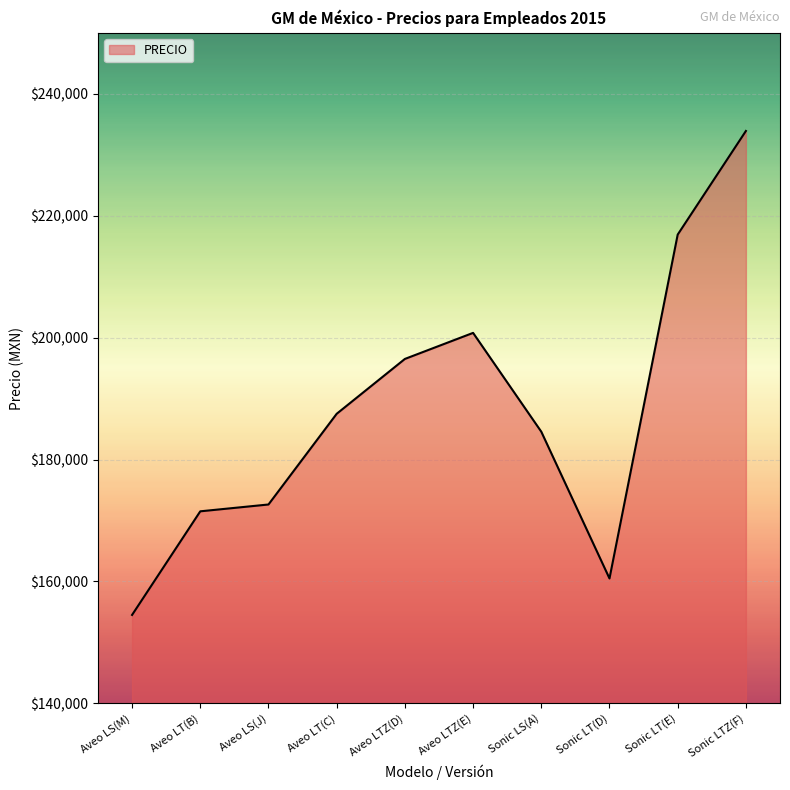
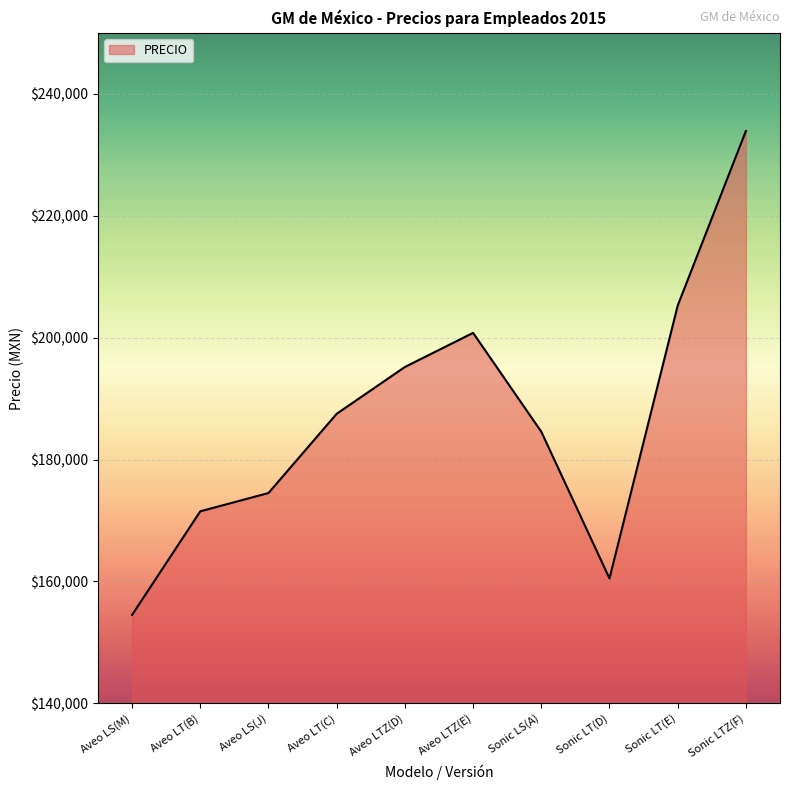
Aveo LS(J): $173,000 -> $175,000
Aveo LTZ(D): $197,000 -> $195,000
Sonic LT(E): $217,000 -> $205,000
